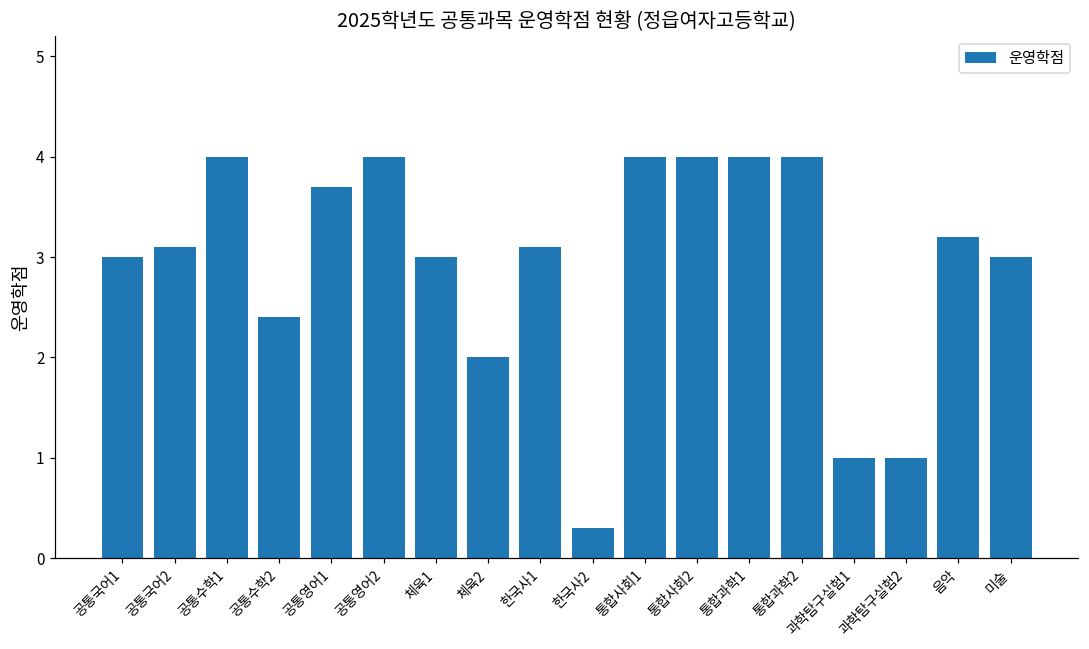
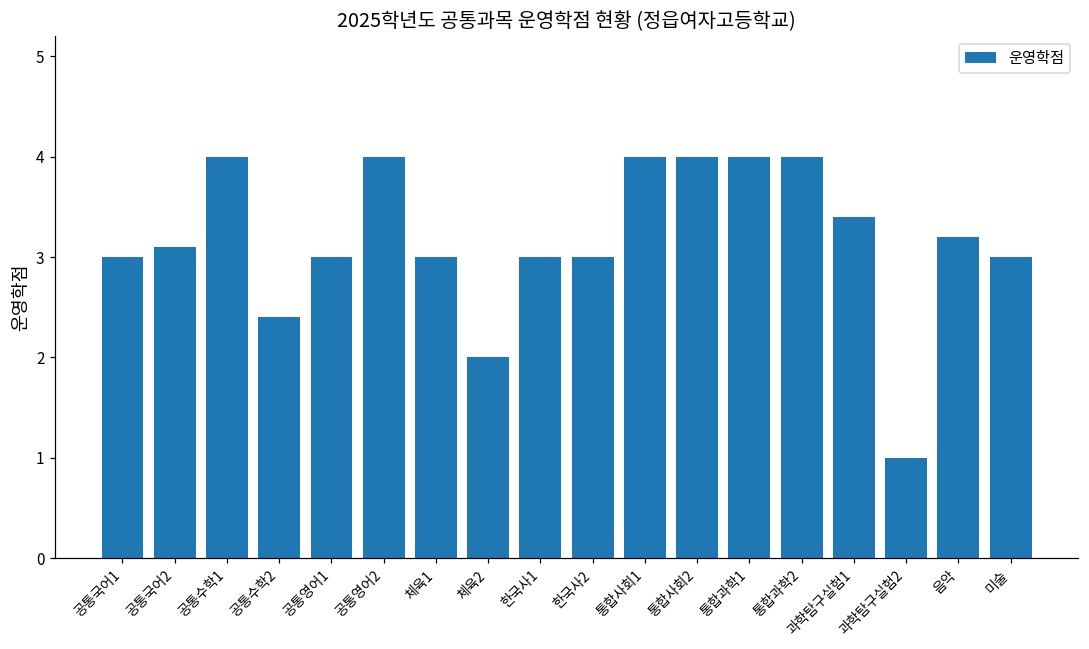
공통영어1: 3.7 -> 3.0
한국사1: 3.1 -> 3.0
한국사2: 0.3 -> 3.0
과학탐구실험1: 1.0 -> 3.4
